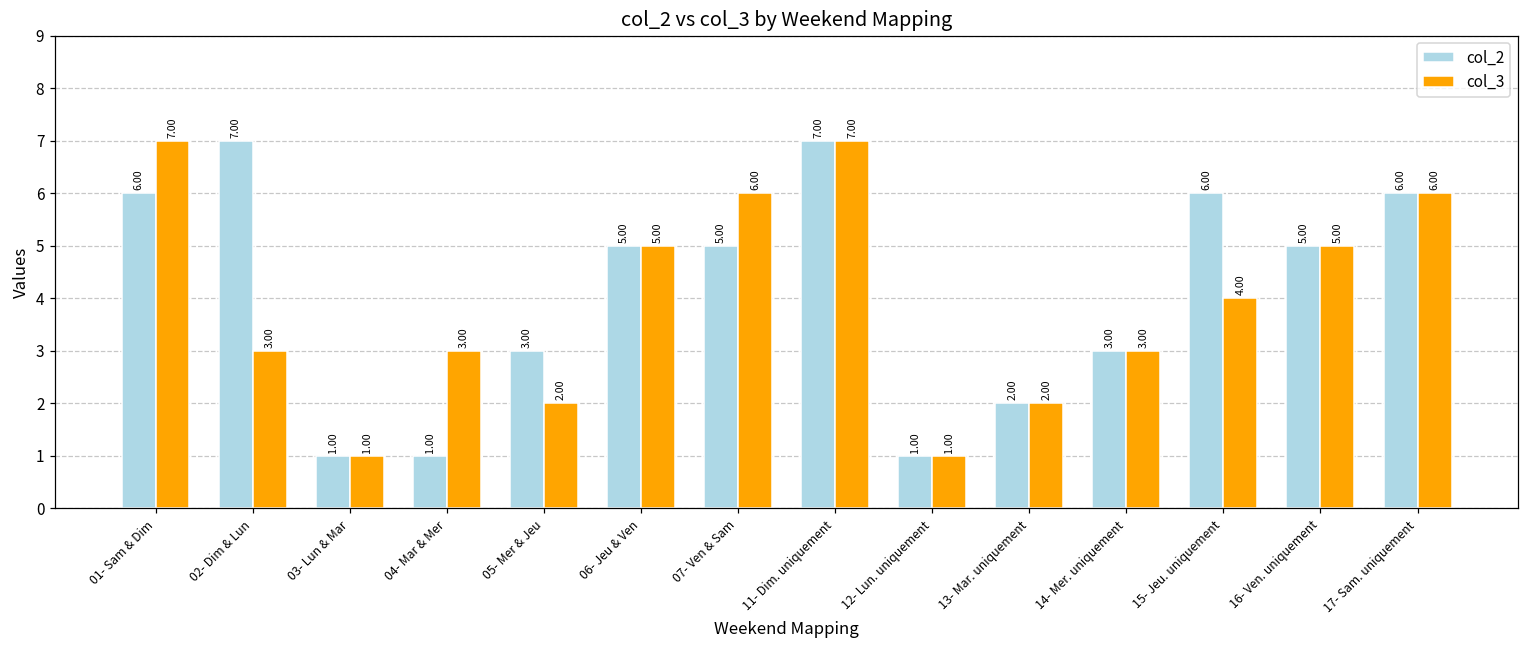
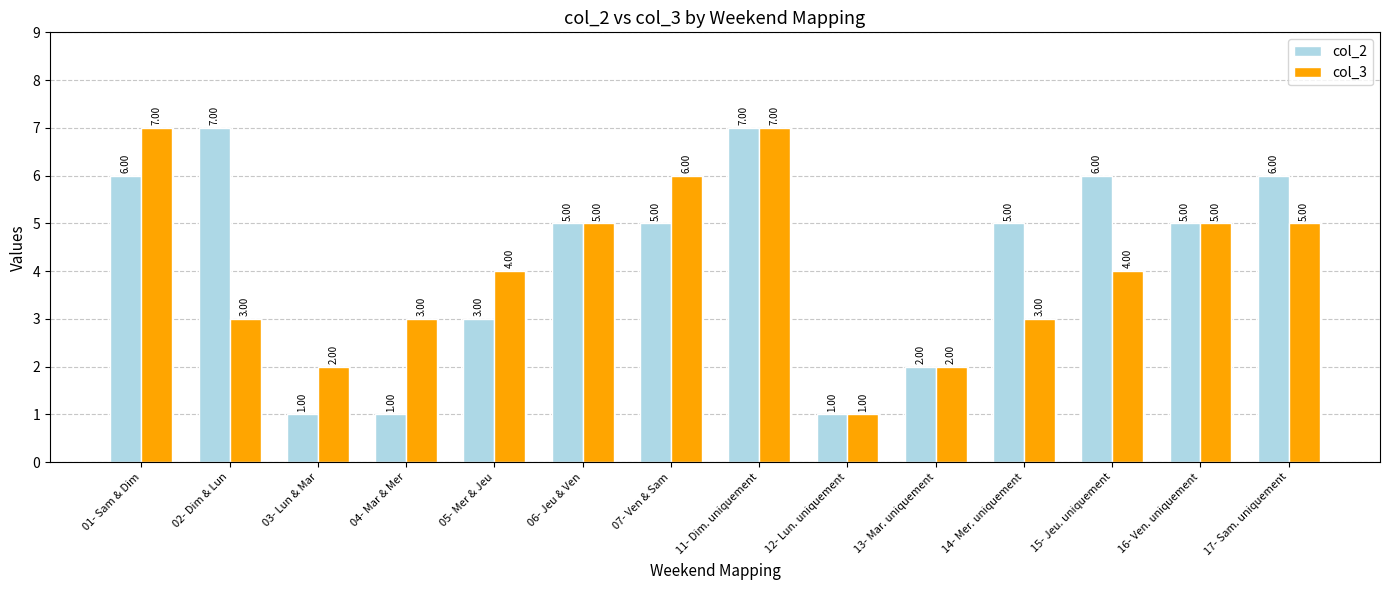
col_3, 03- Lun & Mar: 1.00 -> 2.00
col_3, 05- Mer & Jeu: 2.00 -> 4.00
col_2, 14- Mer. uniquement: 3.00 -> 5.00
col_3, 17- Sam. uniquement: 6.00 -> 5.00
